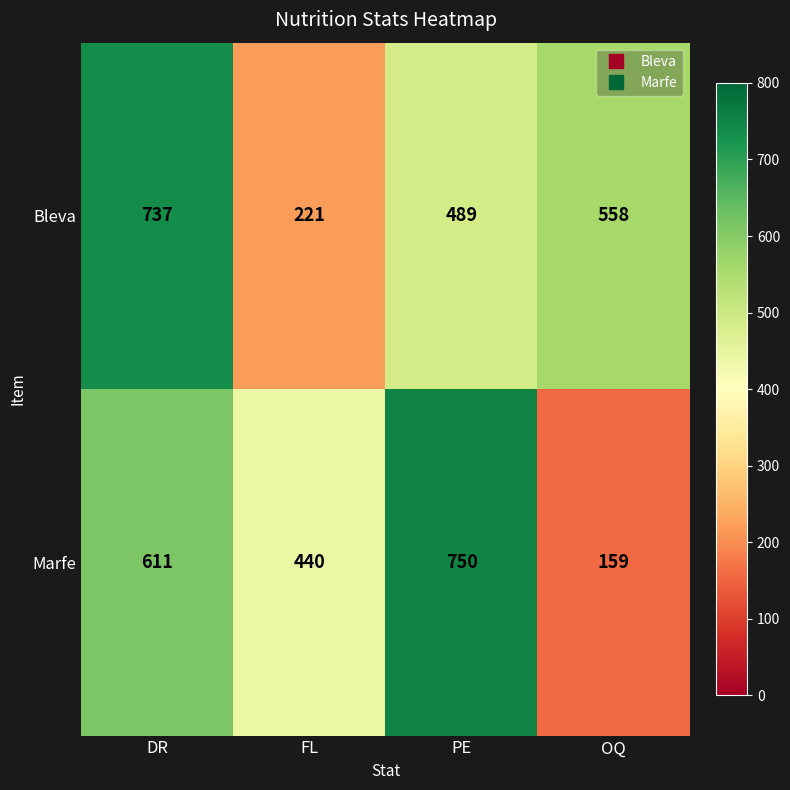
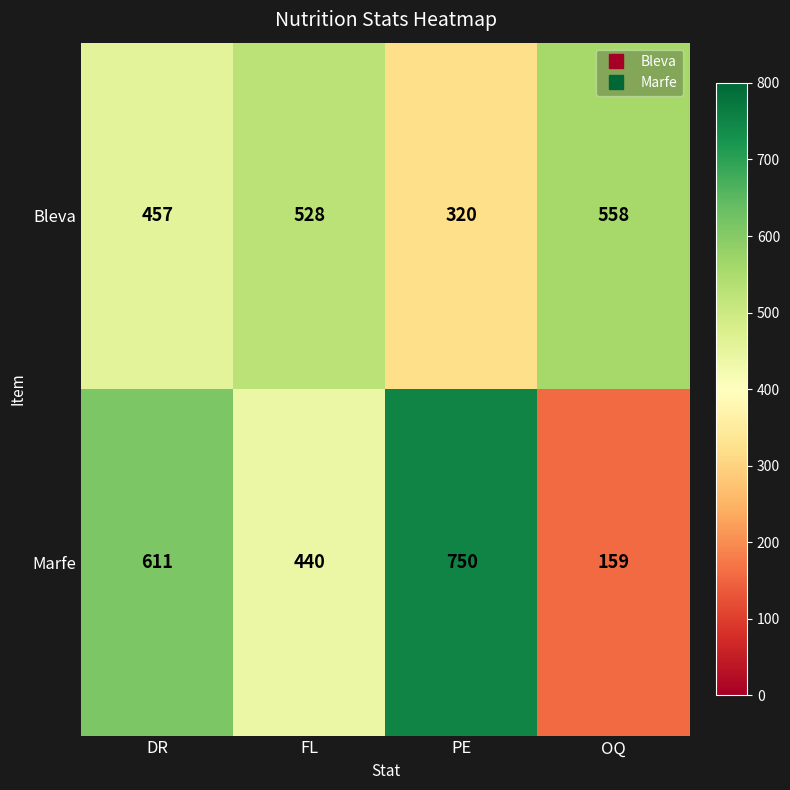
Bleva, DR: 737 -> 457
Bleva, FL: 221 -> 528
Bleva, PE: 489 -> 320
